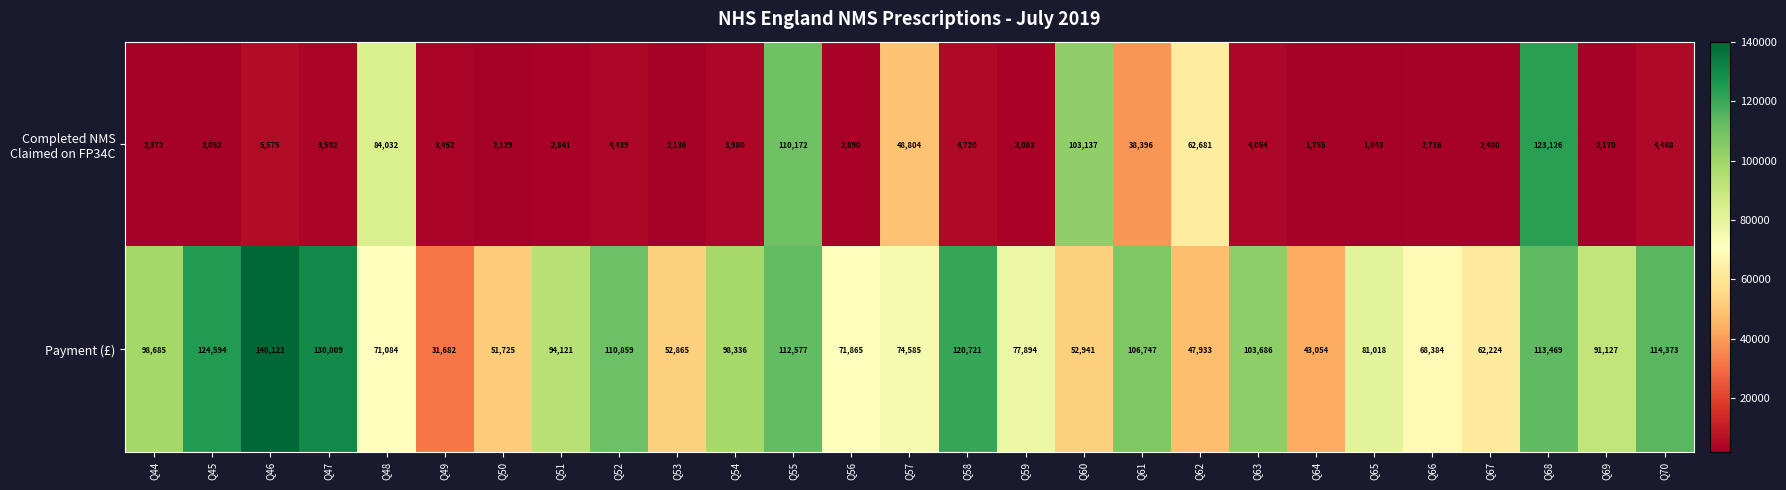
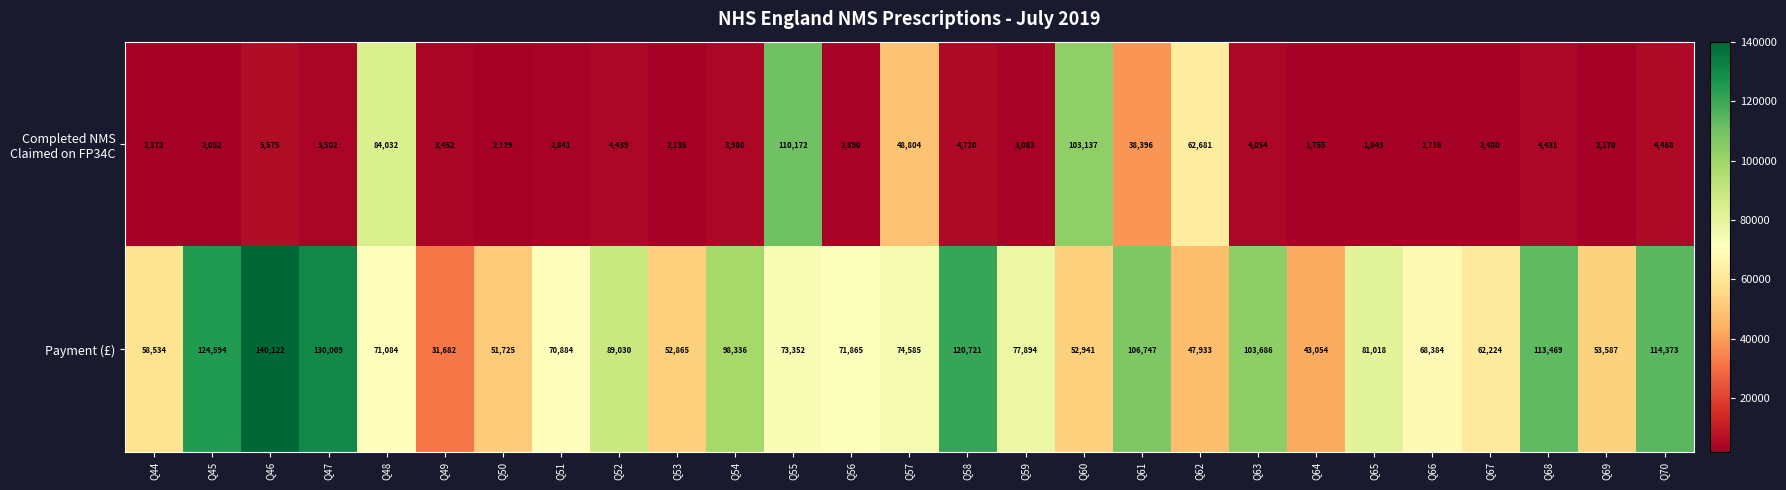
Completed NMS Claimed on FP34C, Q68: 123,126 -> 4,431
Payment (£), Q44: 98,685 -> 58,534
Payment (£), Q51: 94,121 -> 70,884
Payment (£), Q52: 110,859 -> 89,030
Payment (£), Q55: 112,577 -> 73,352
Payment (£), Q69: 91,127 -> 53,587
